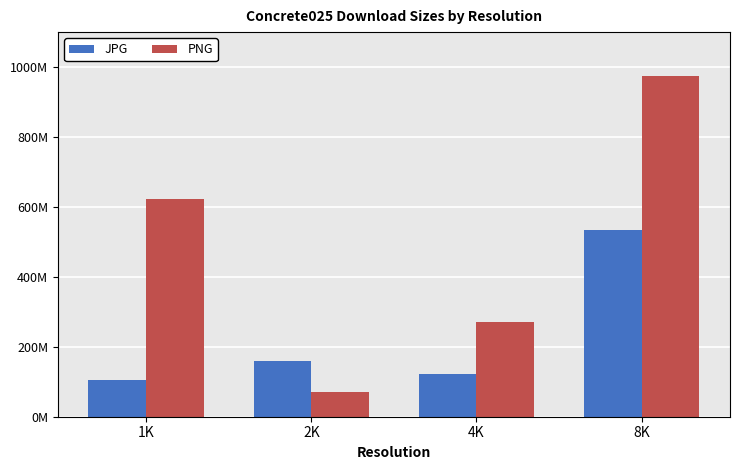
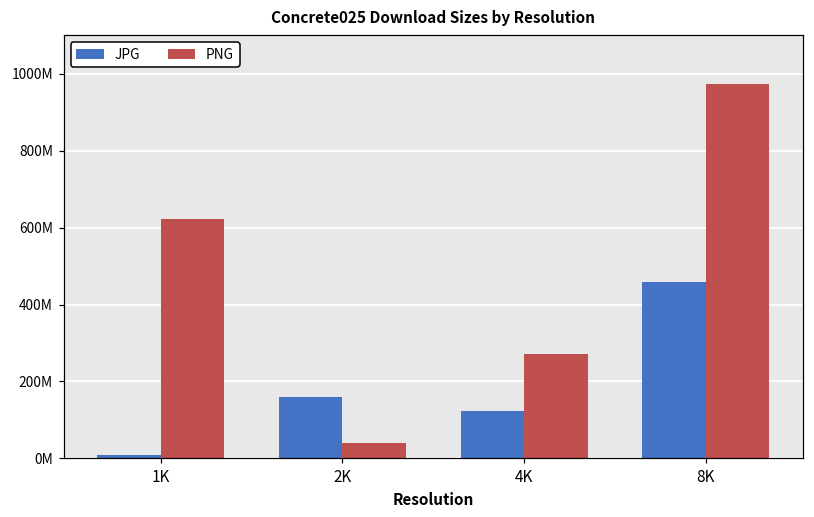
JPG, 1K: 110000000 -> 10000000
PNG, 2K: 70000000 -> 40000000
JPG, 8K: 530000000 -> 460000000
